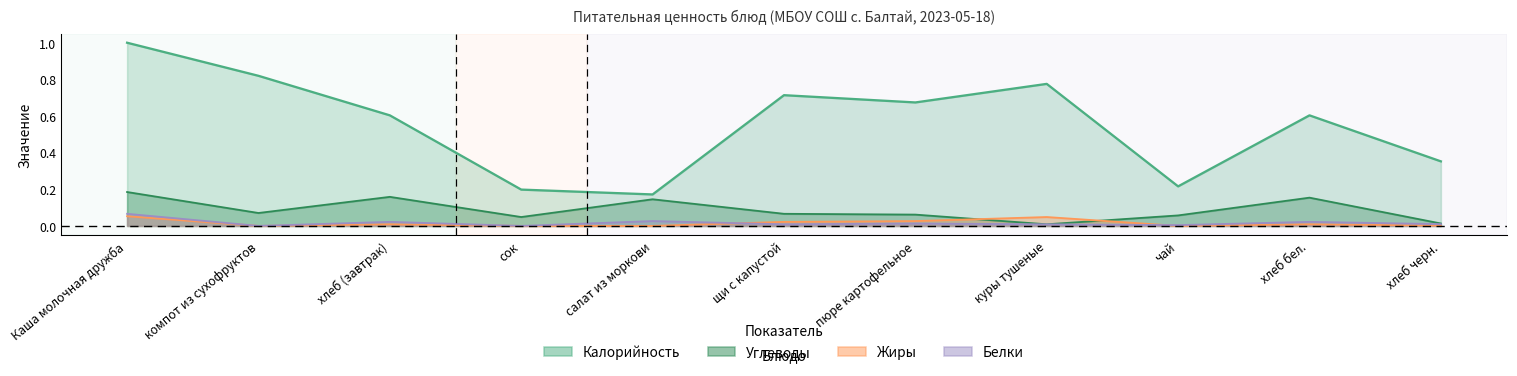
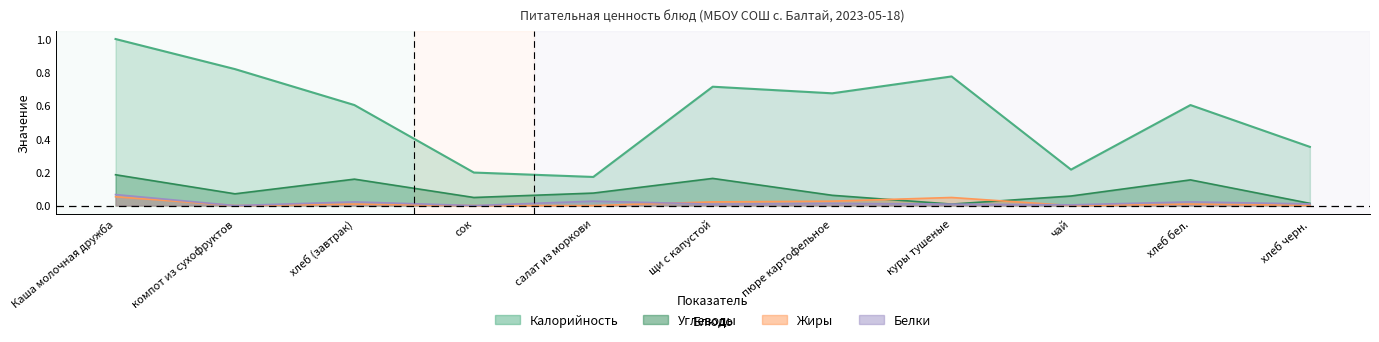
Углеводы, салат из моркови: 0.15 -> 0.07
Углеводы, щи с капустой: 0.07 -> 0.16
